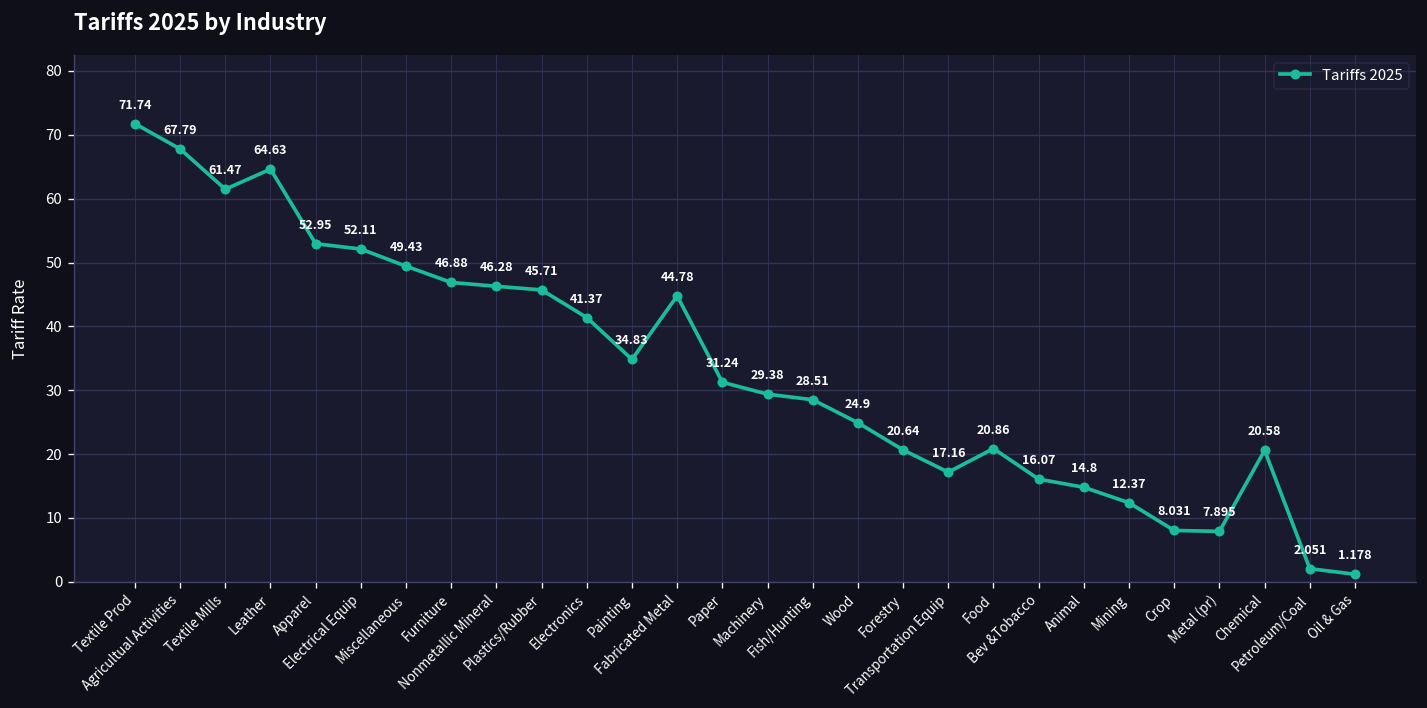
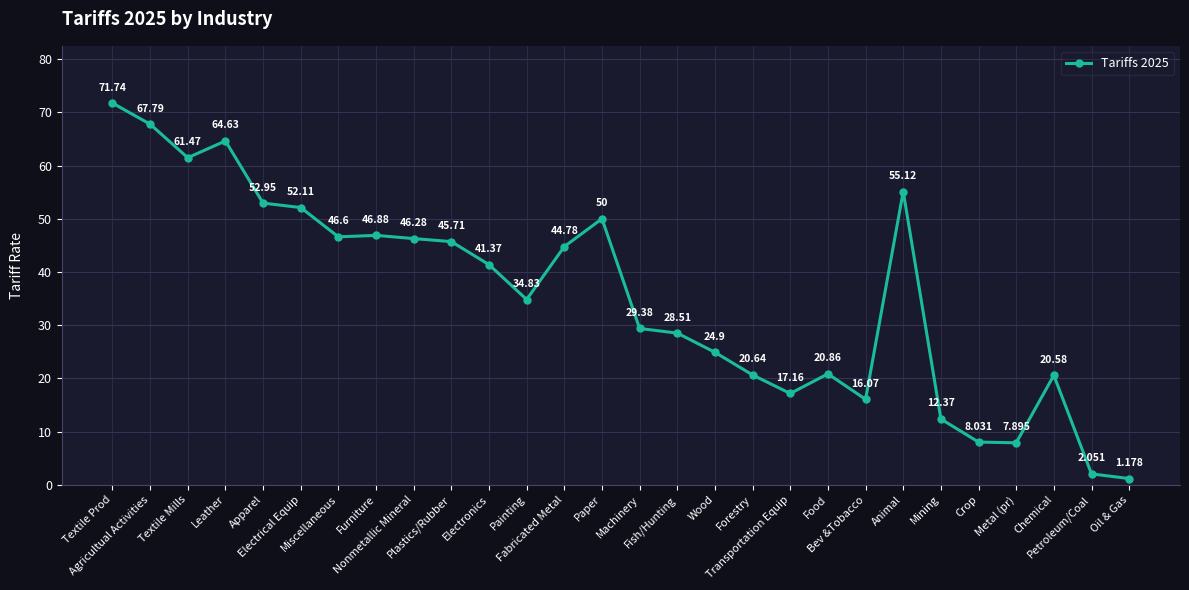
Miscellaneous: 49.43 -> 46.6
Paper: 31.24 -> 50
Animal: 14.8 -> 55.12
